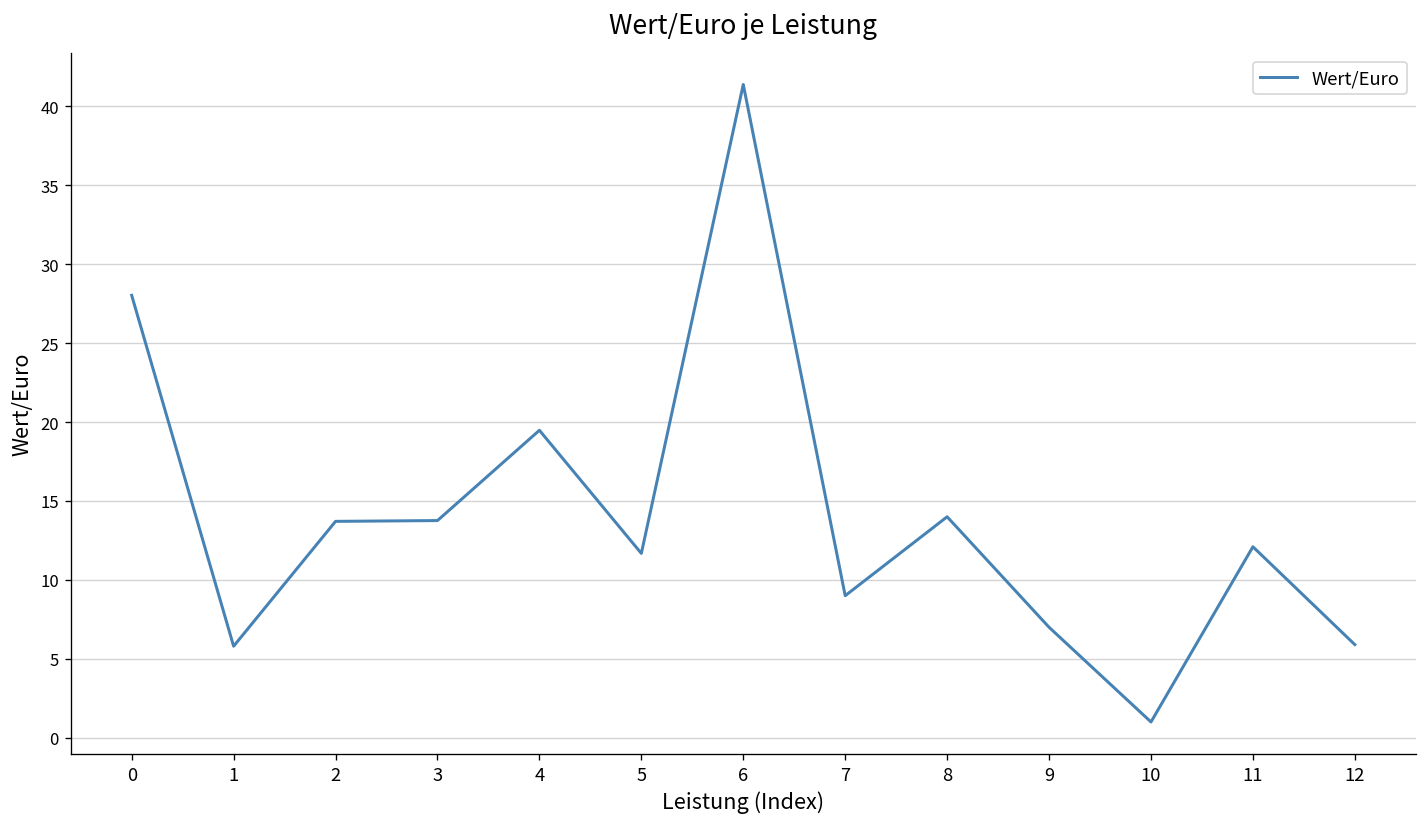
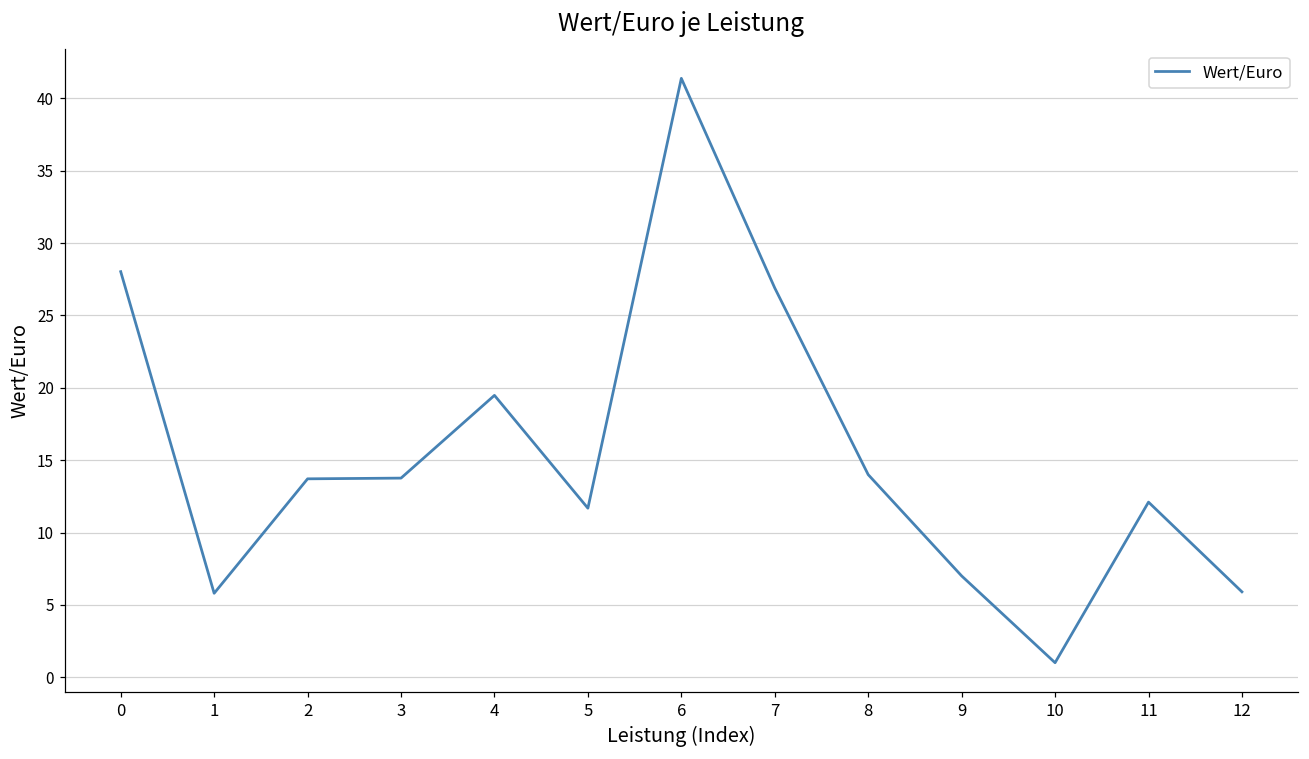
7: 9.0 -> 26.9
